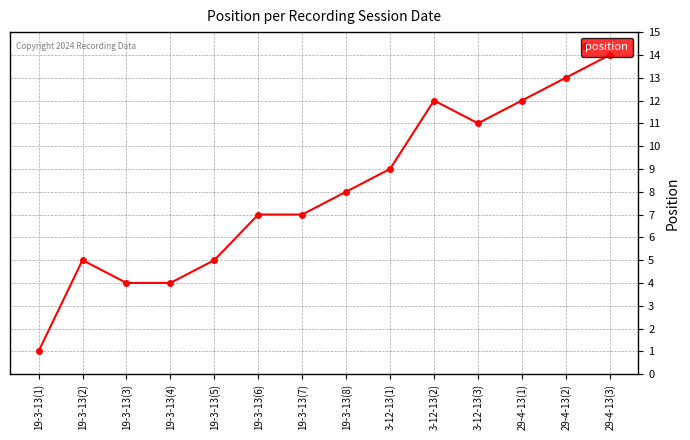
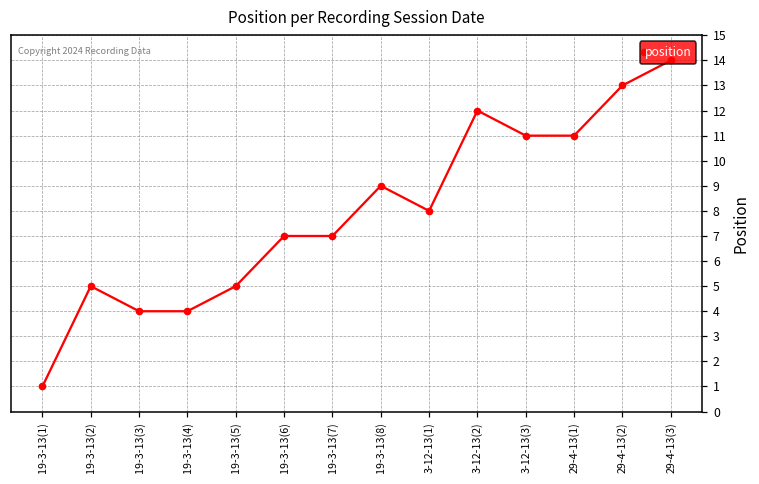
19-3-13(8): 8 -> 9
3-12-13(1): 9 -> 8
29-4-13(1): 12 -> 11
